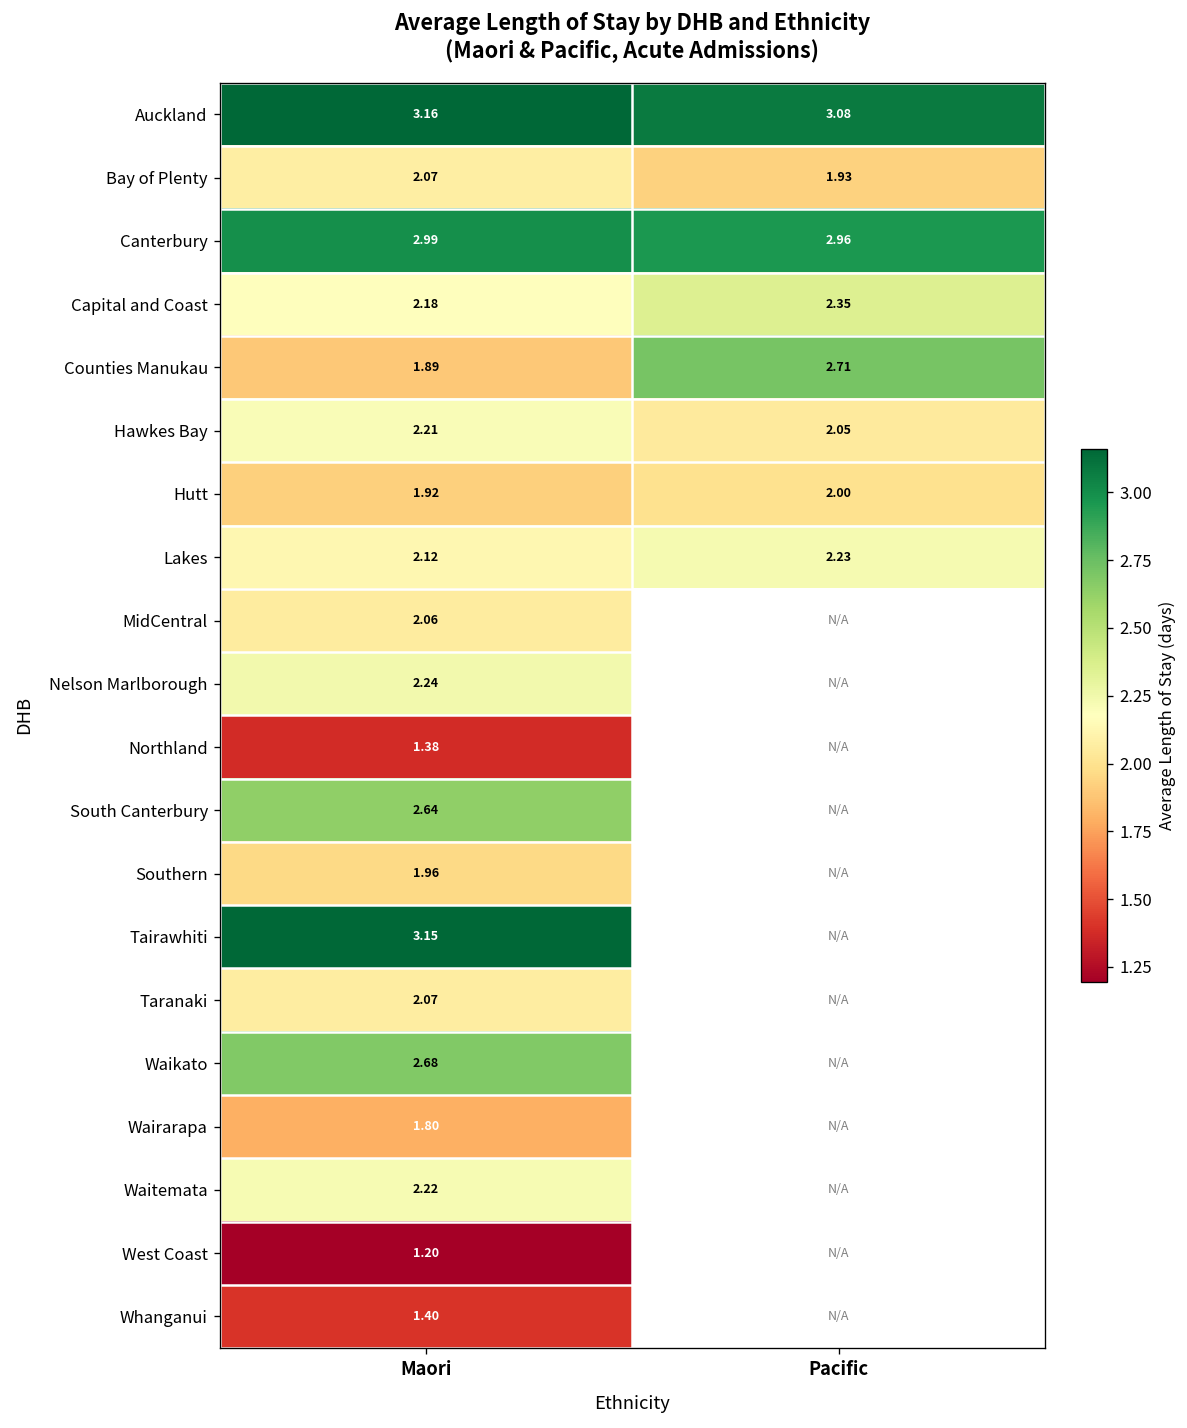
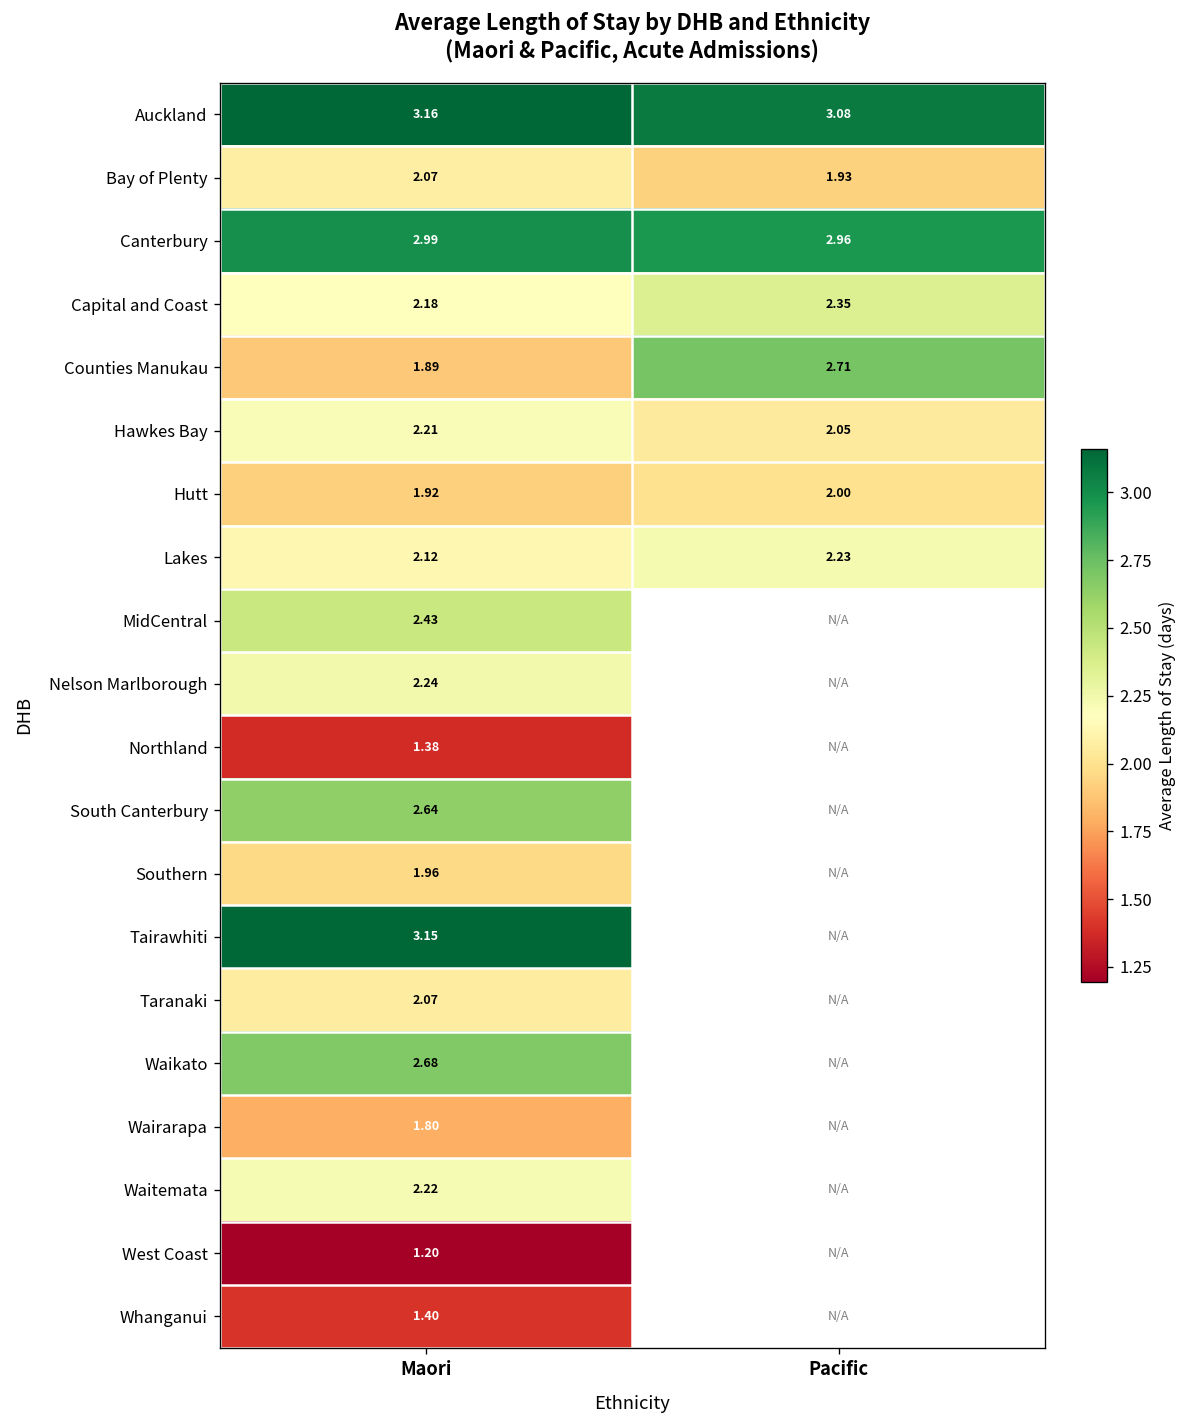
MidCentral, Maori: 2.06 -> 2.43
